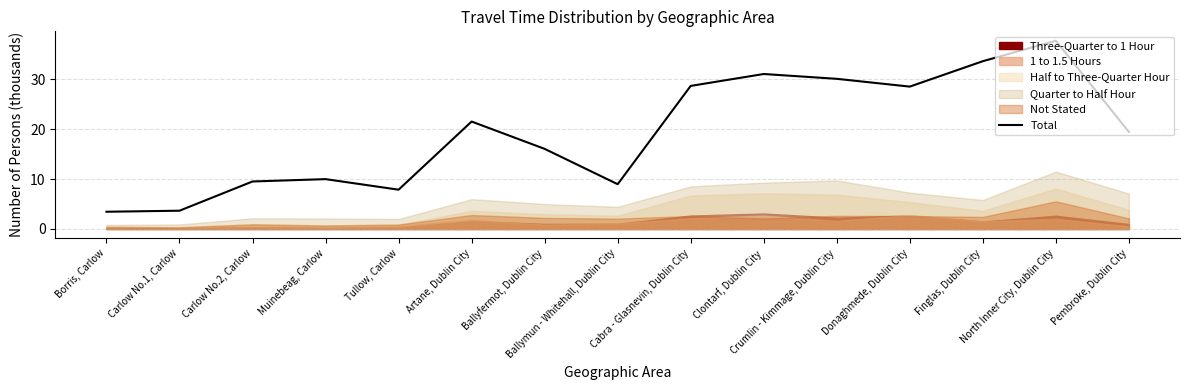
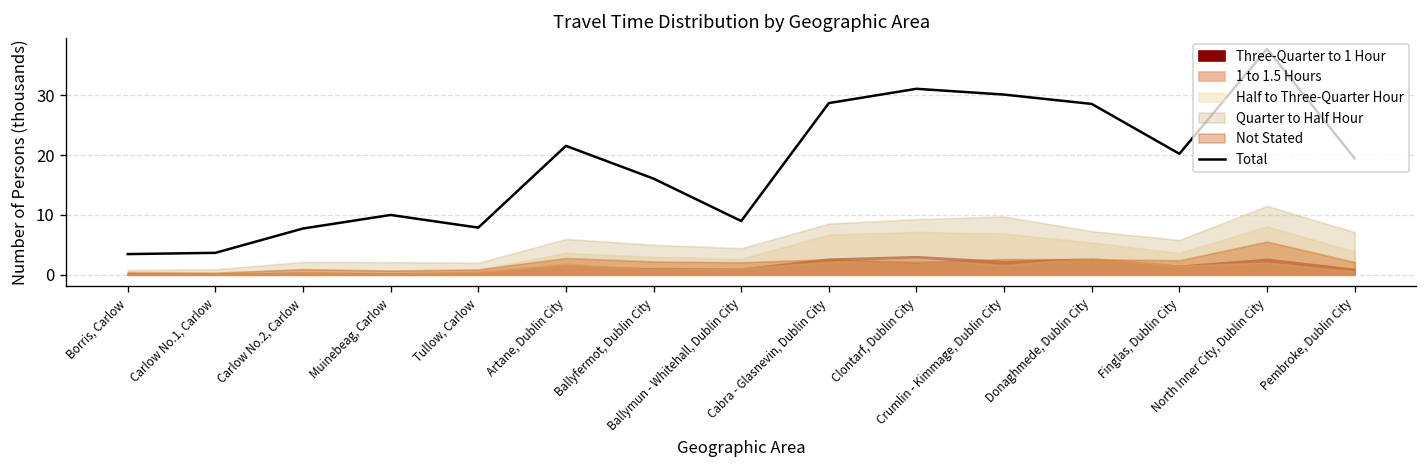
Total, Carlow No.2, Carlow: 10 -> 8
Total, Finglas, Dublin City: 34 -> 20
